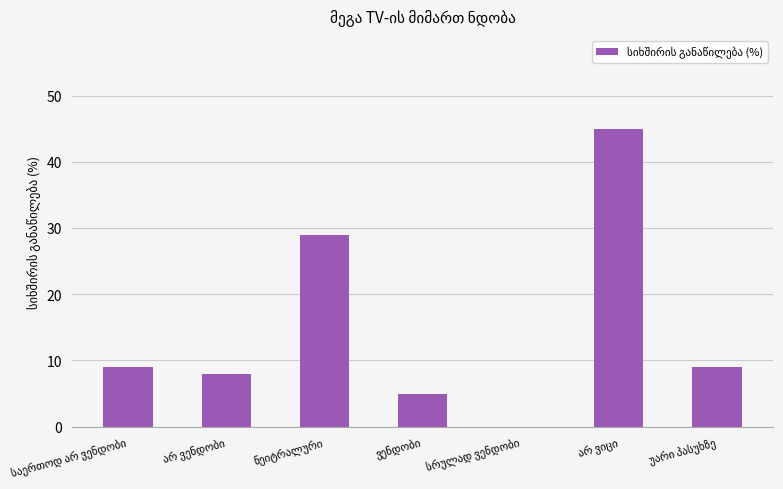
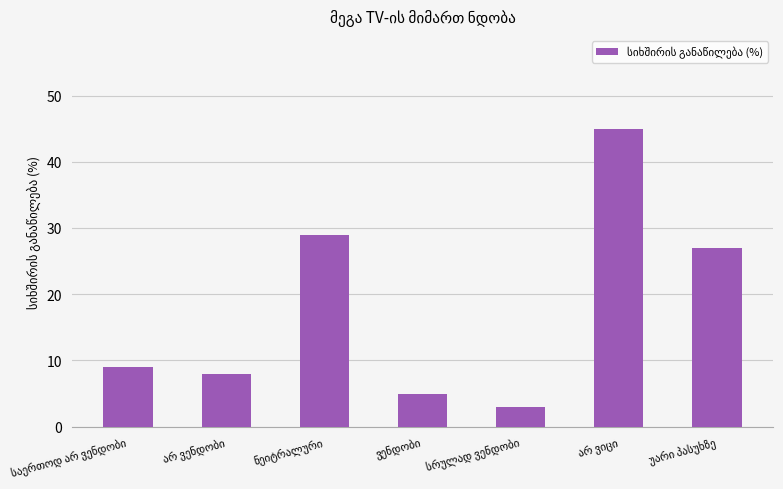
სრულად ვენდობი: 0 -> 3
უარი პასუხზე: 9 -> 27
